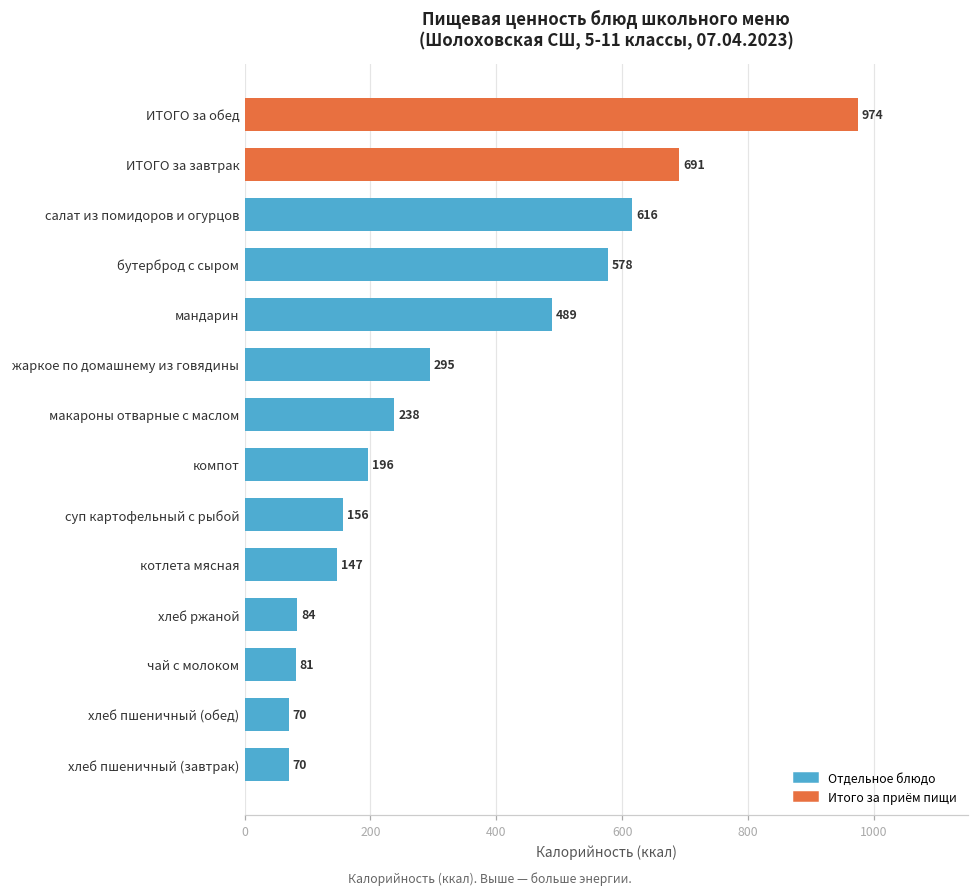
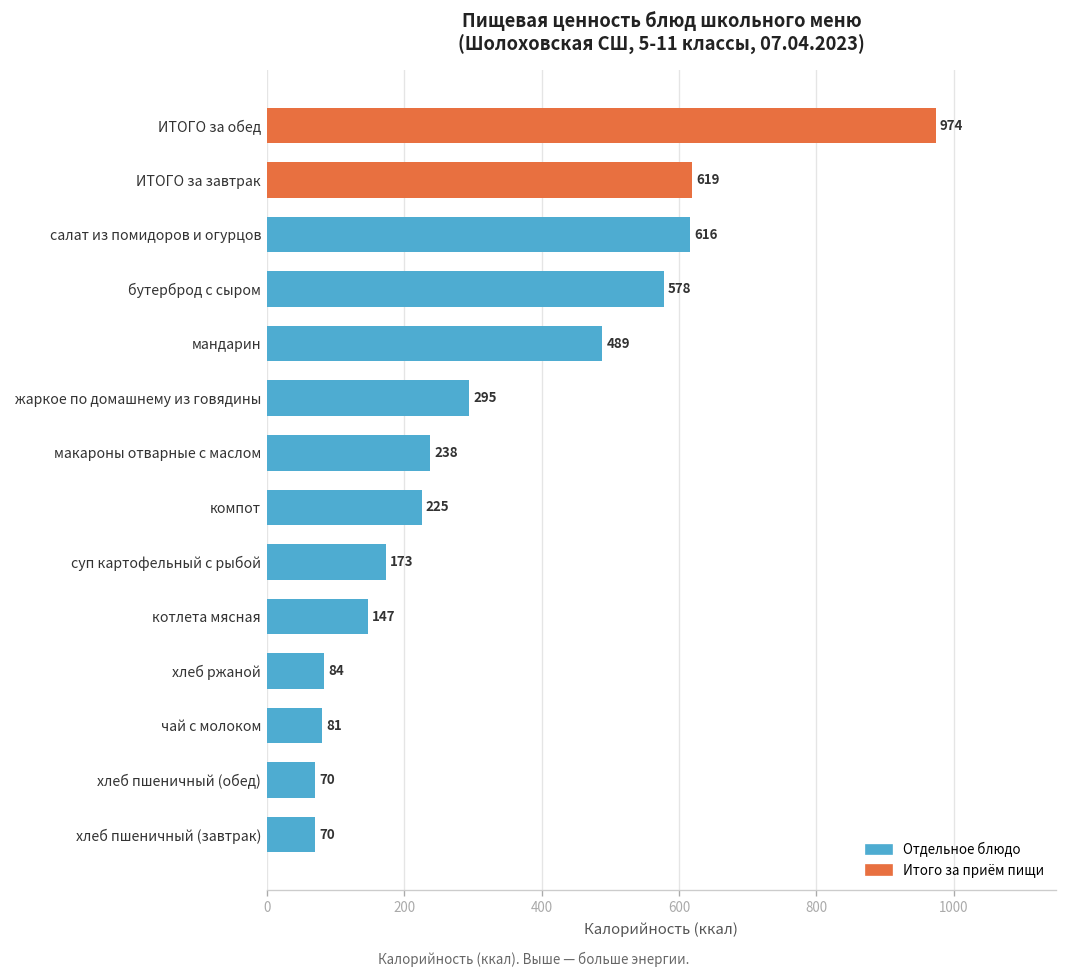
ИТОГО за завтрак: 691 -> 619
компот: 196 -> 225
суп картофельный с рыбой: 156 -> 173
